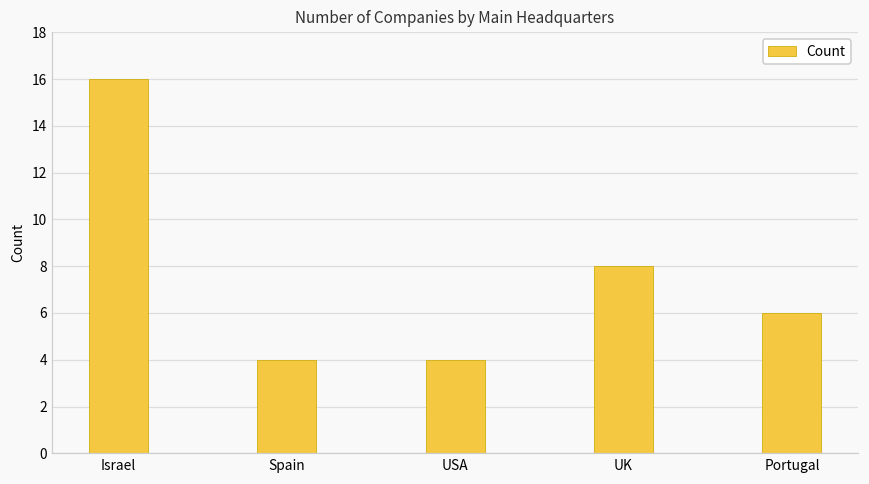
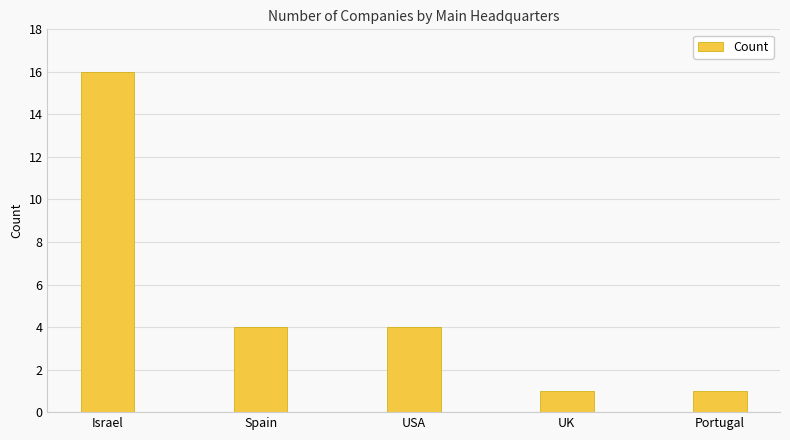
UK: 8 -> 1
Portugal: 6 -> 1
